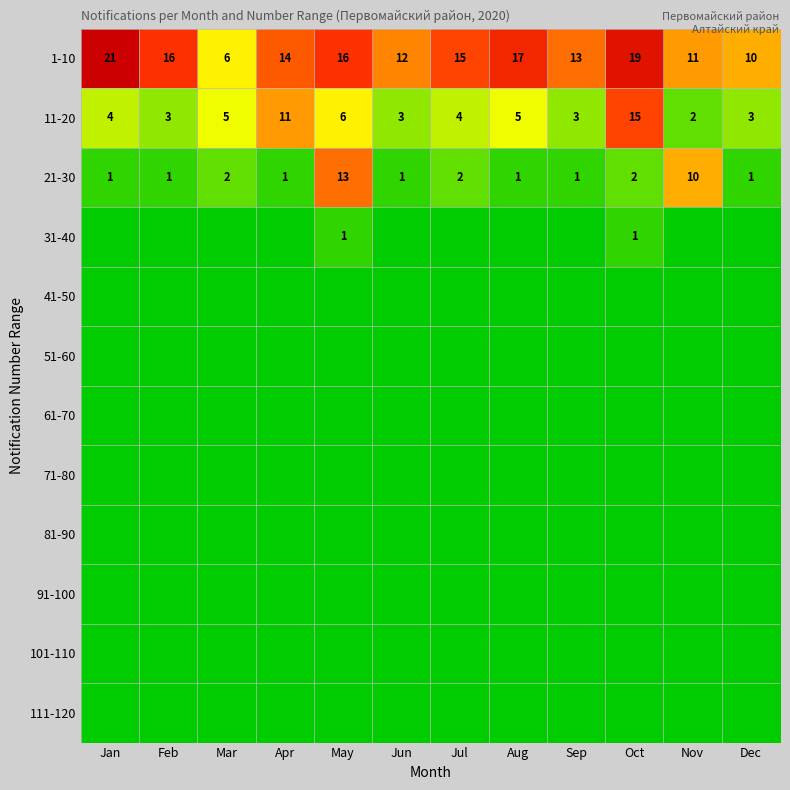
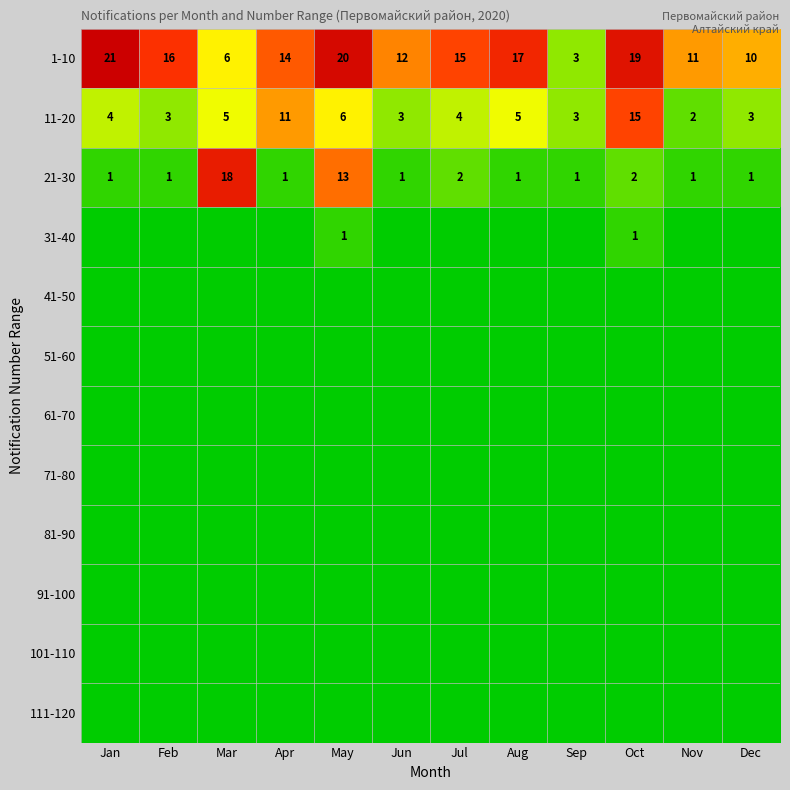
1-10, May: 16 -> 20
1-10, Sep: 13 -> 3
21-30, Mar: 2 -> 18
21-30, Nov: 10 -> 1
